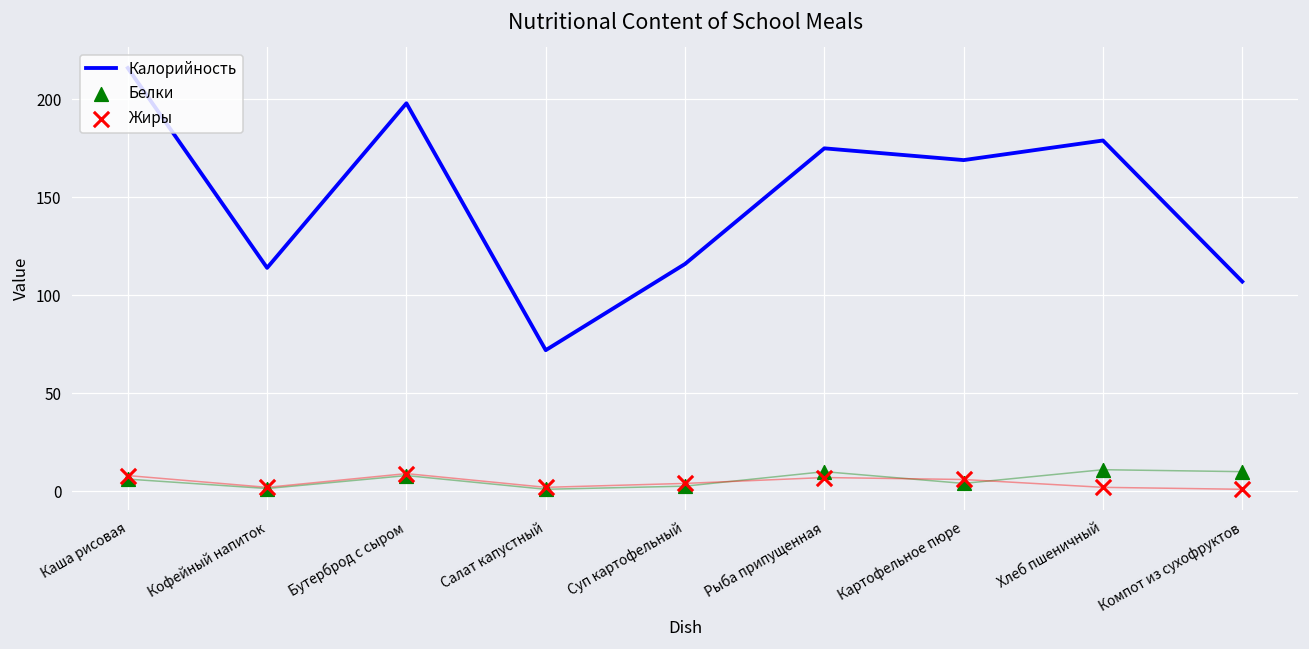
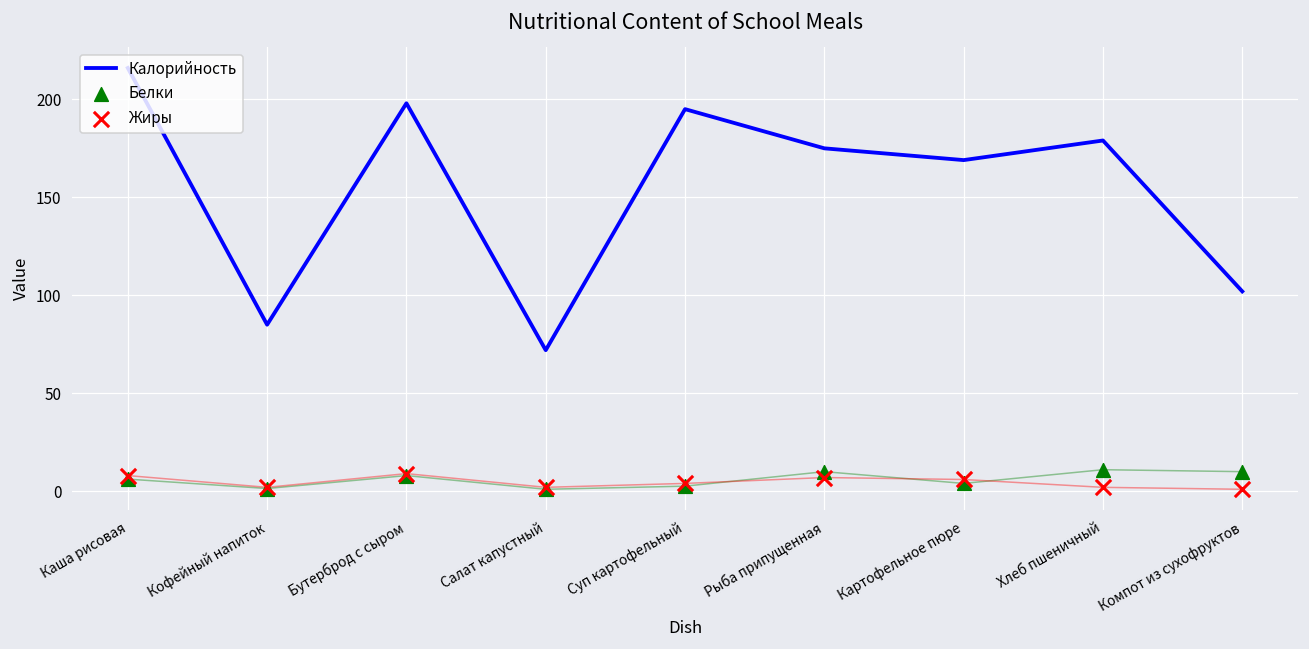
Калорийность, Кофейный напиток: 114 -> 85
Калорийность, Суп картофельный: 116 -> 195
Калорийность, Компот из сухофруктов: 107 -> 102
